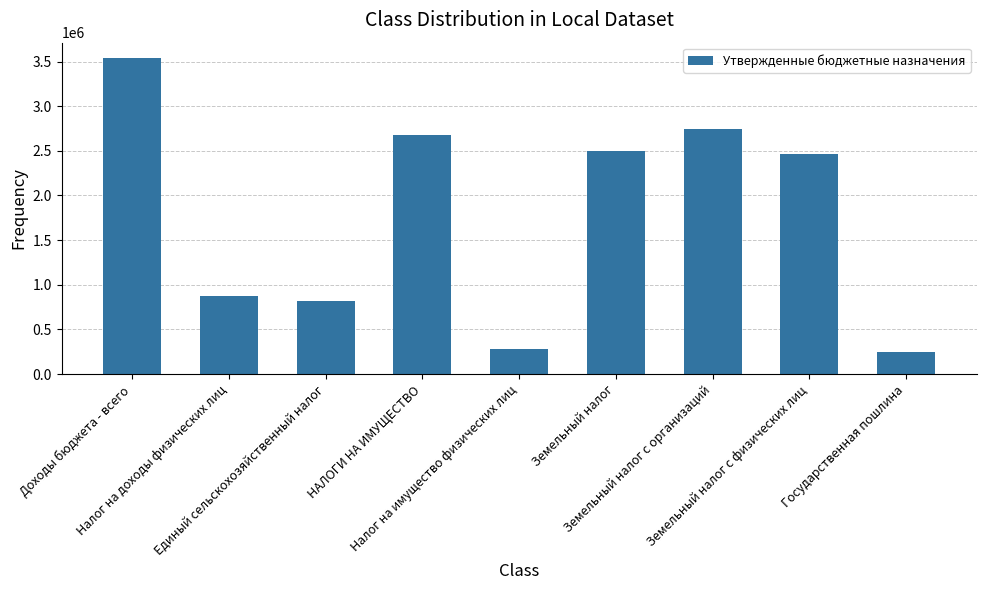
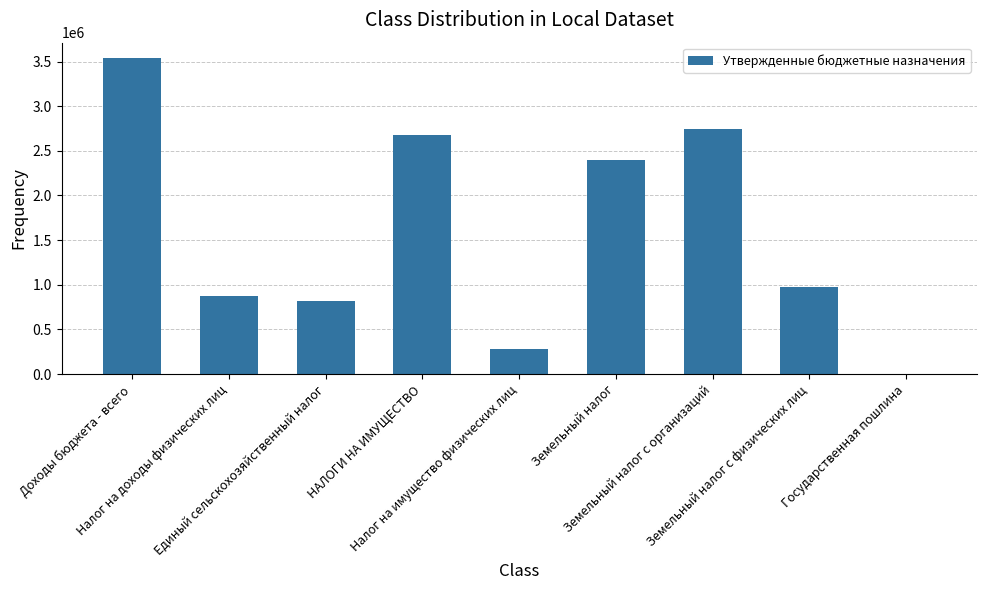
Земельный налог: 2500000 -> 2400000
Земельный налог с физических лиц: 2500000 -> 1000000
Государственная пошлина: 300000 -> 0
